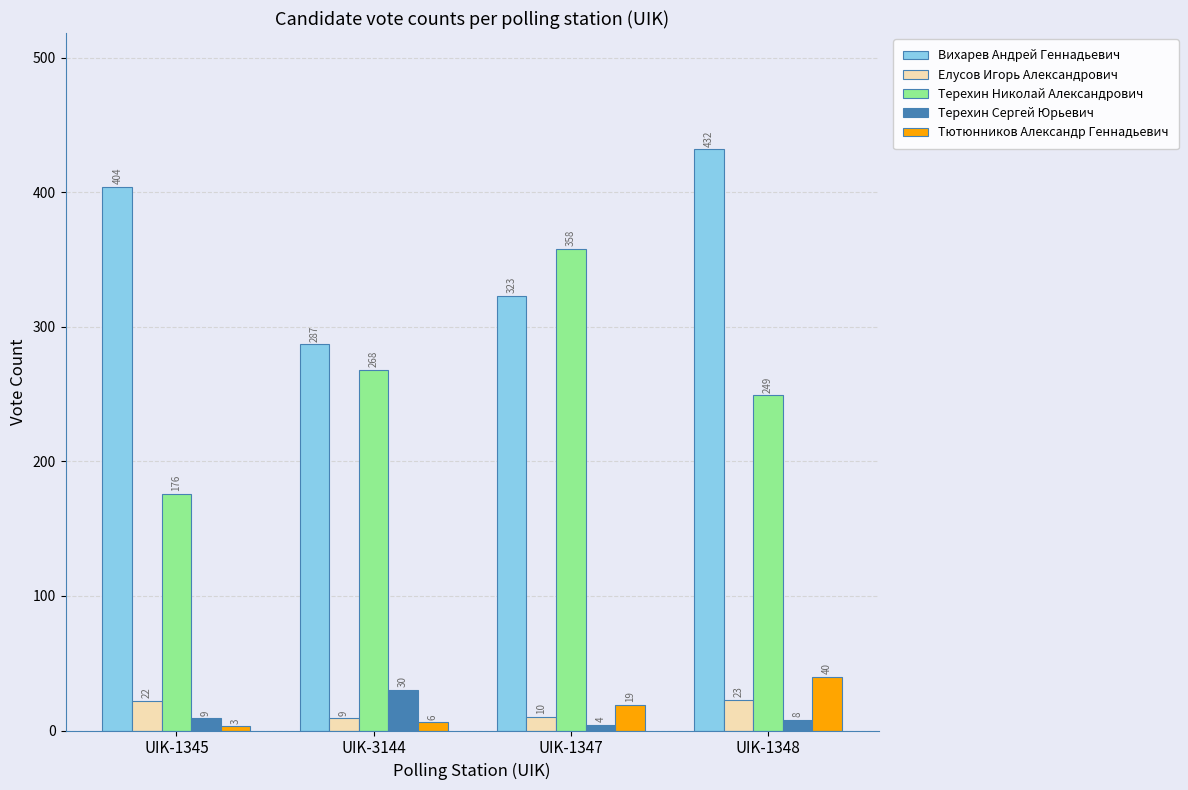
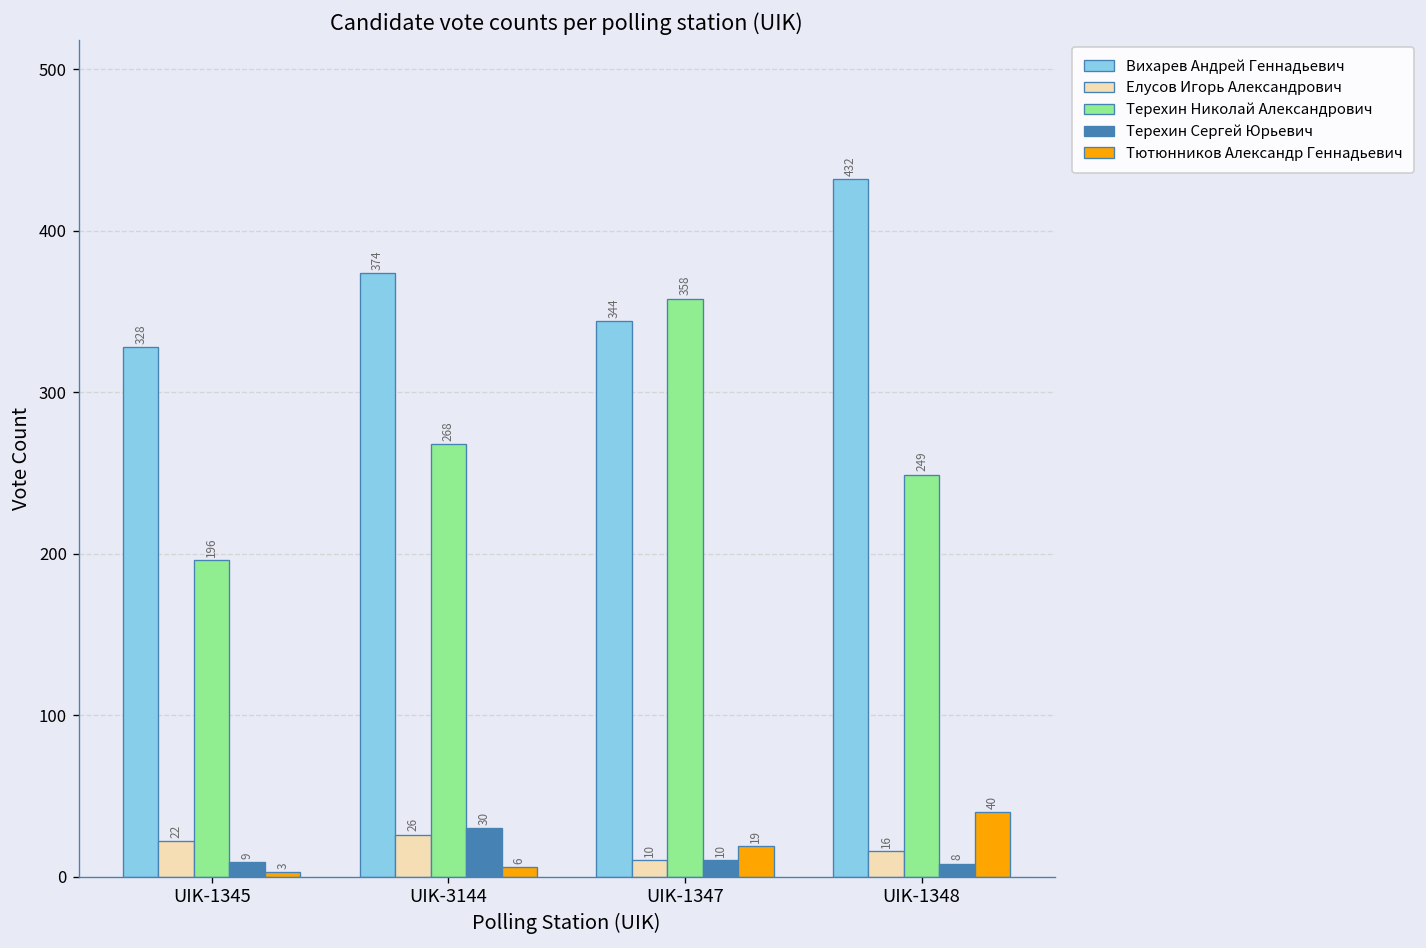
Вихарев Андрей Геннадьевич, UIK-1345: 404 -> 328
Терехин Николай Александрович, UIK-1345: 176 -> 196
Вихарев Андрей Геннадьевич, UIK-3144: 287 -> 374
Елусов Игорь Александрович, UIK-3144: 9 -> 26
Вихарев Андрей Геннадьевич, UIK-1347: 323 -> 344
Терехин Сергей Юрьевич, UIK-1347: 4 -> 10
Елусов Игорь Александрович, UIK-1348: 23 -> 16
